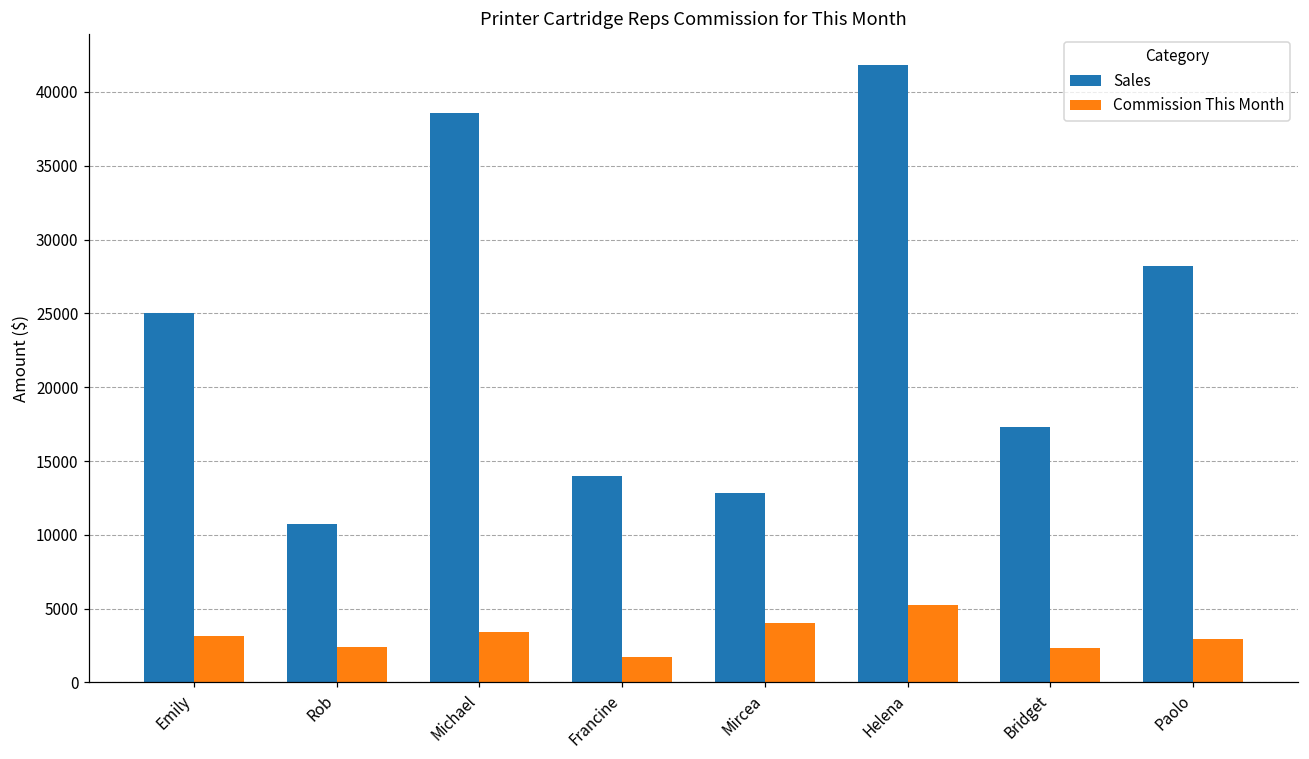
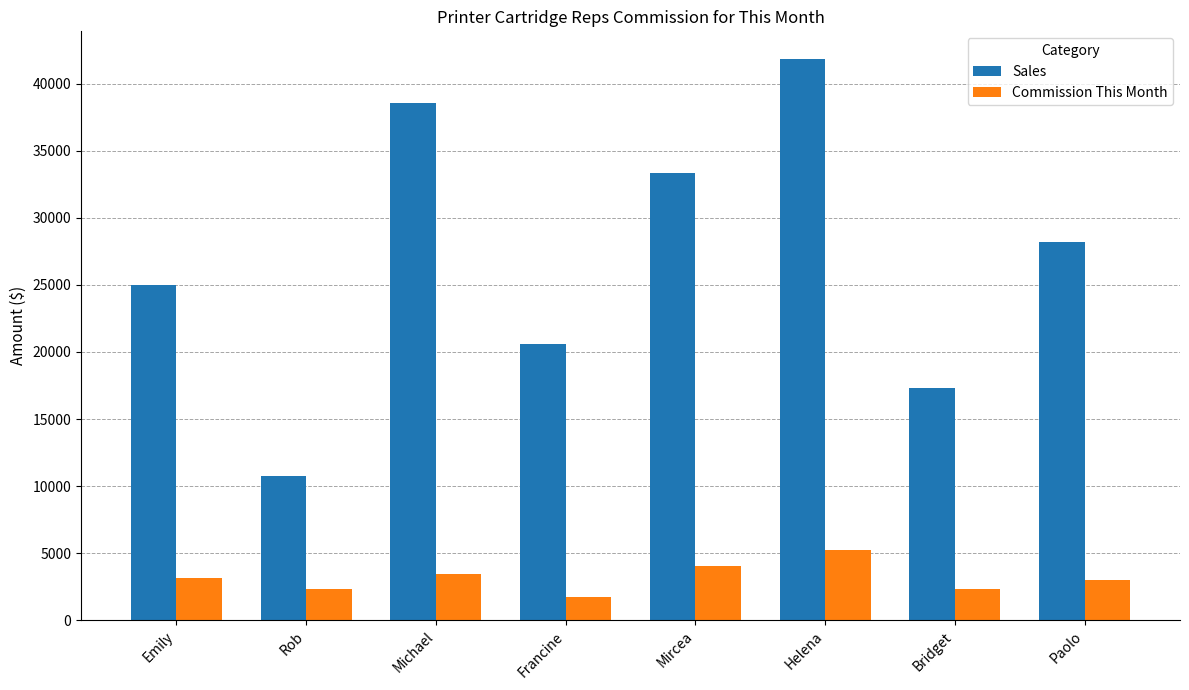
Sales, Francine: 14000 -> 20600
Sales, Mircea: 12800 -> 33300
